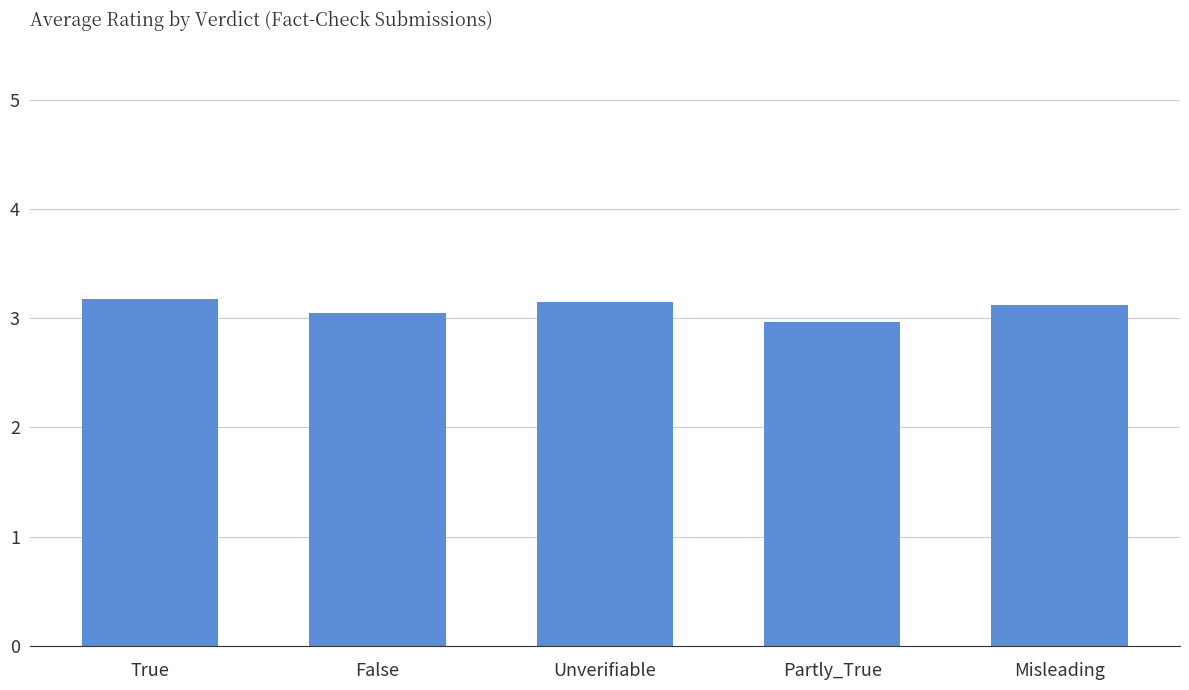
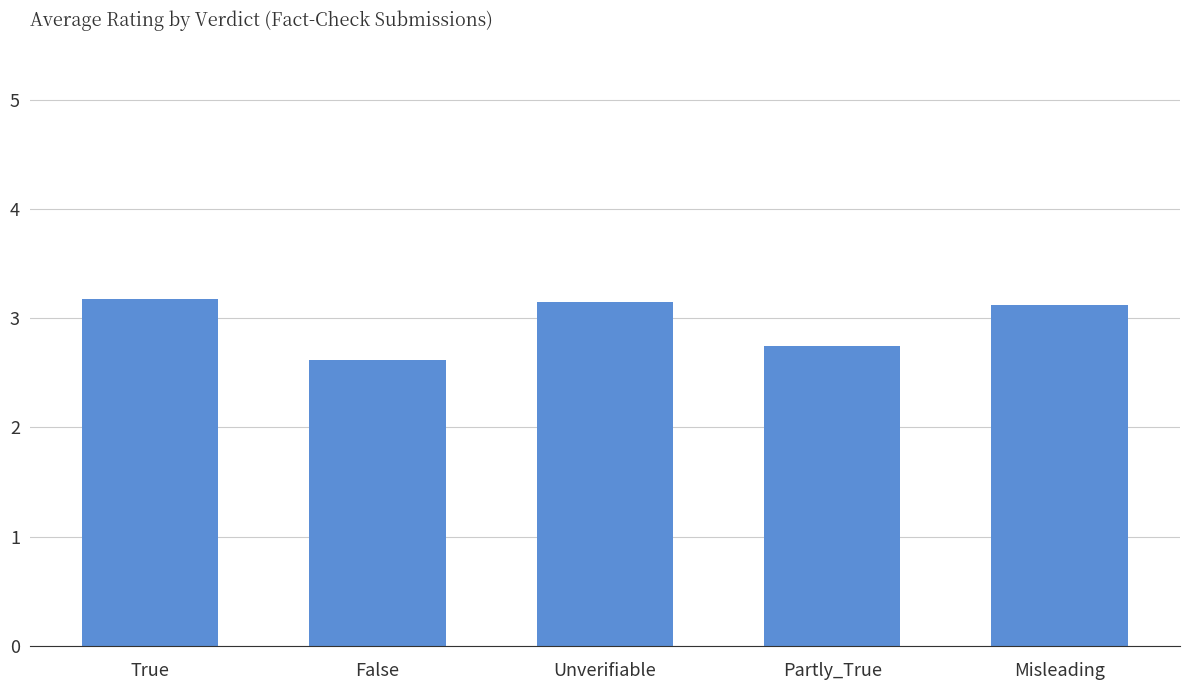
False: 3.05 -> 2.62
Partly_True: 2.97 -> 2.75
